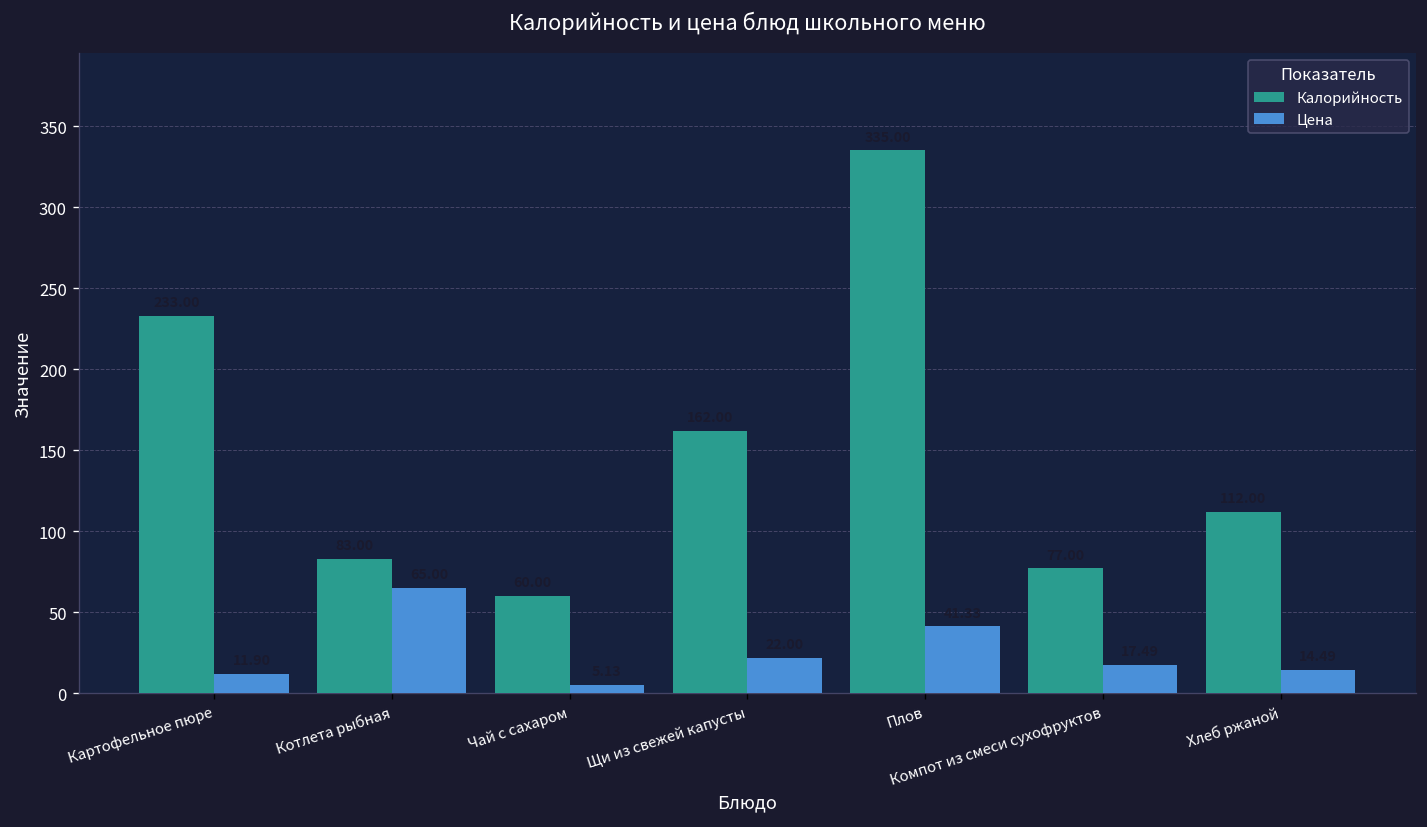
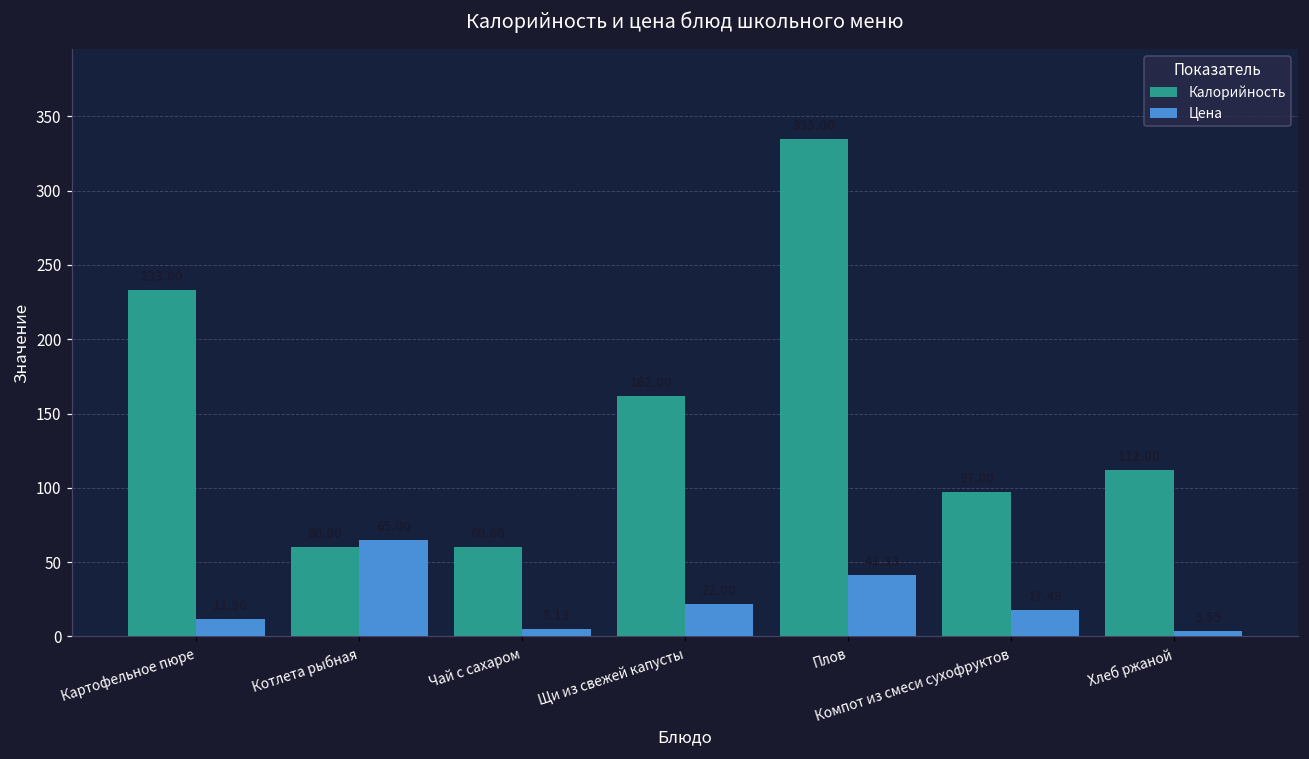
Калорийность, Котлета рыбная: 83 -> 60
Калорийность, Компот из смеси сухофруктов: 77 -> 97
Цена, Хлеб ржаной: 14 -> 4
